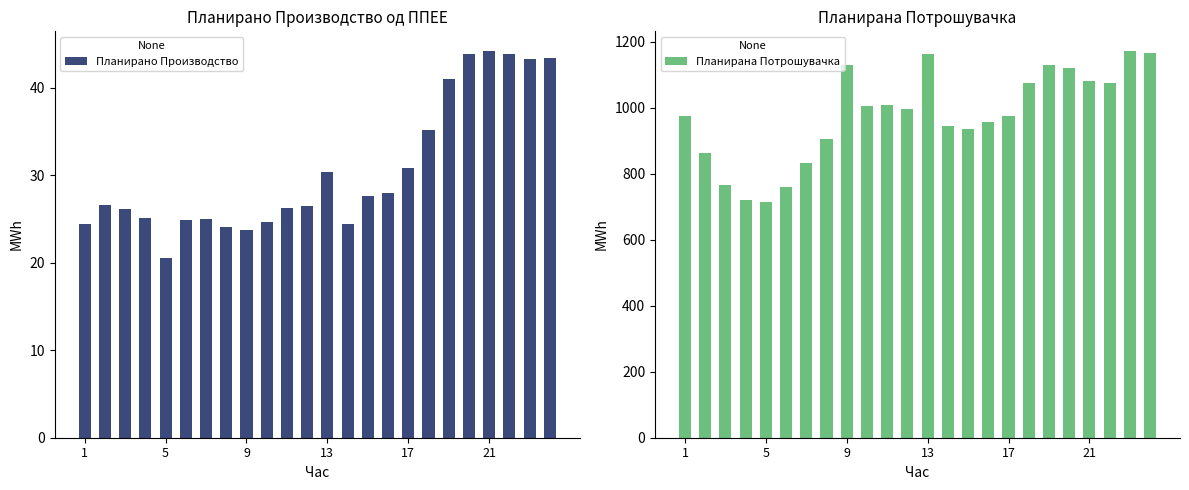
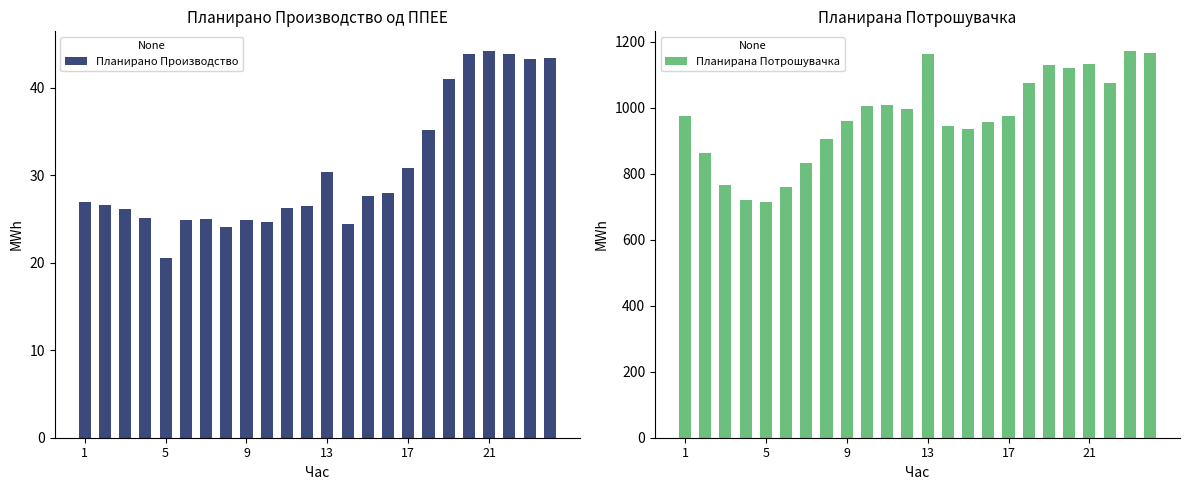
Планирано Производство од ППЕЕ, 1: 24 -> 27
Планирано Производство од ППЕЕ, 9: 24 -> 25
Планирана Потрошувачка, 9: 1130 -> 960
Планирана Потрошувачка, 21: 1080 -> 1130
